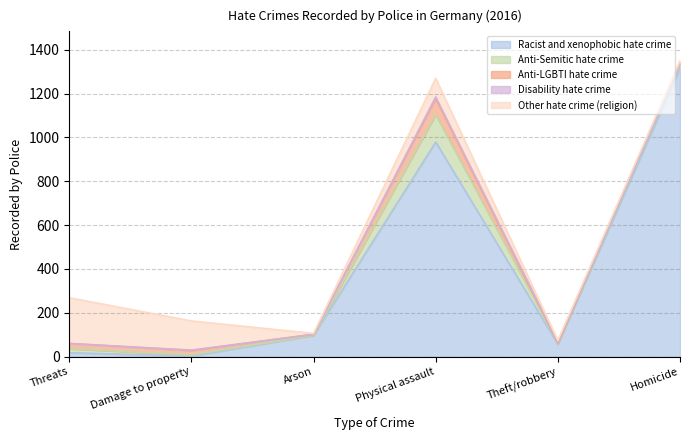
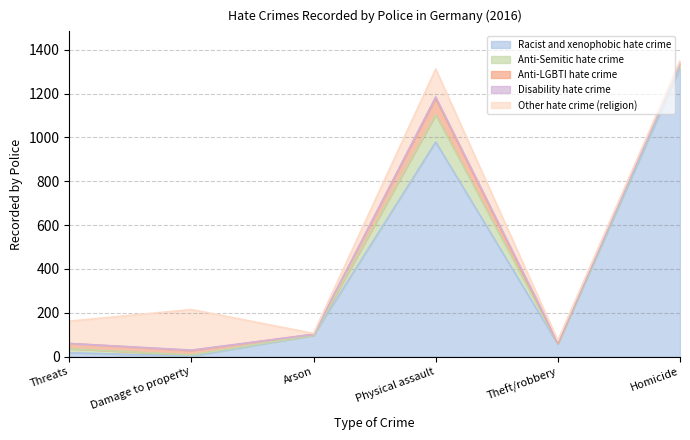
Other hate crime (religion), Threats: 210 -> 100
Other hate crime (religion), Damage to property: 130 -> 190
Other hate crime (religion), Physical assault: 90 -> 130
